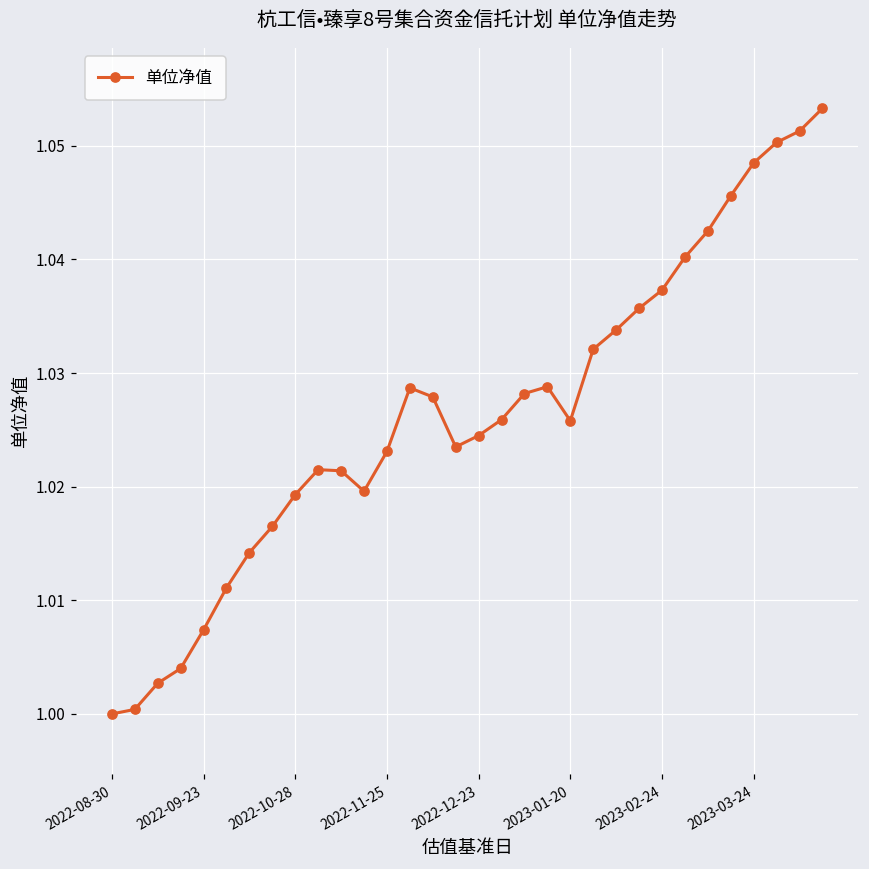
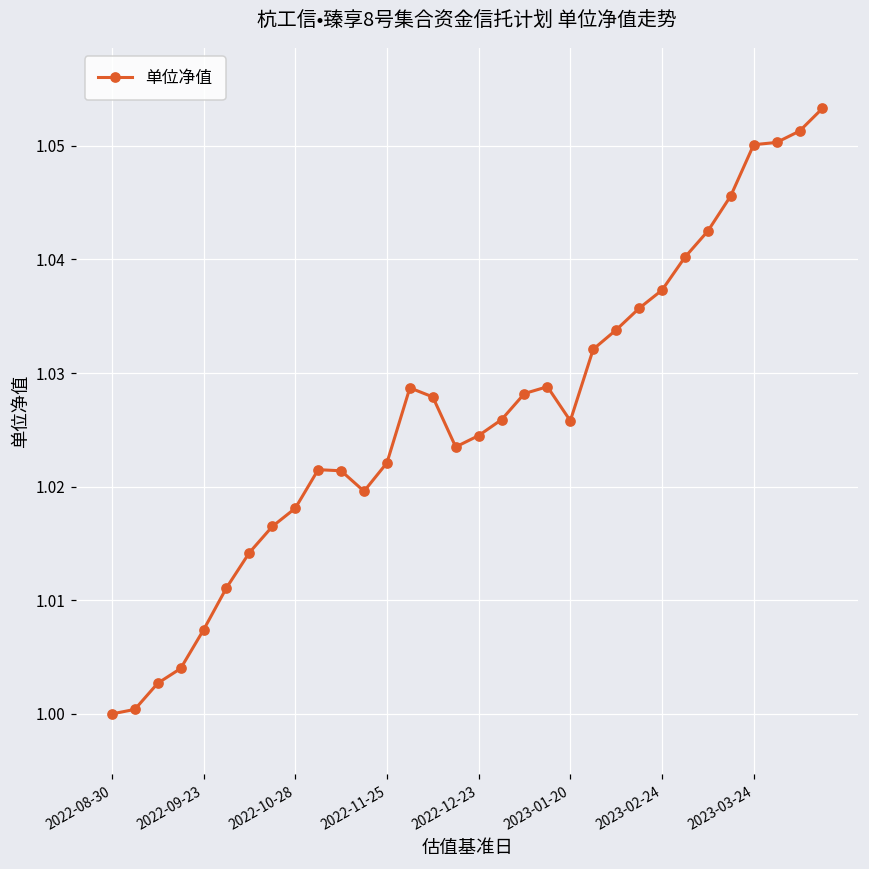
2022-10-28: 1.0193 -> 1.0181
2022-11-25: 1.0231 -> 1.0221
2023-03-24: 1.0485 -> 1.0501
